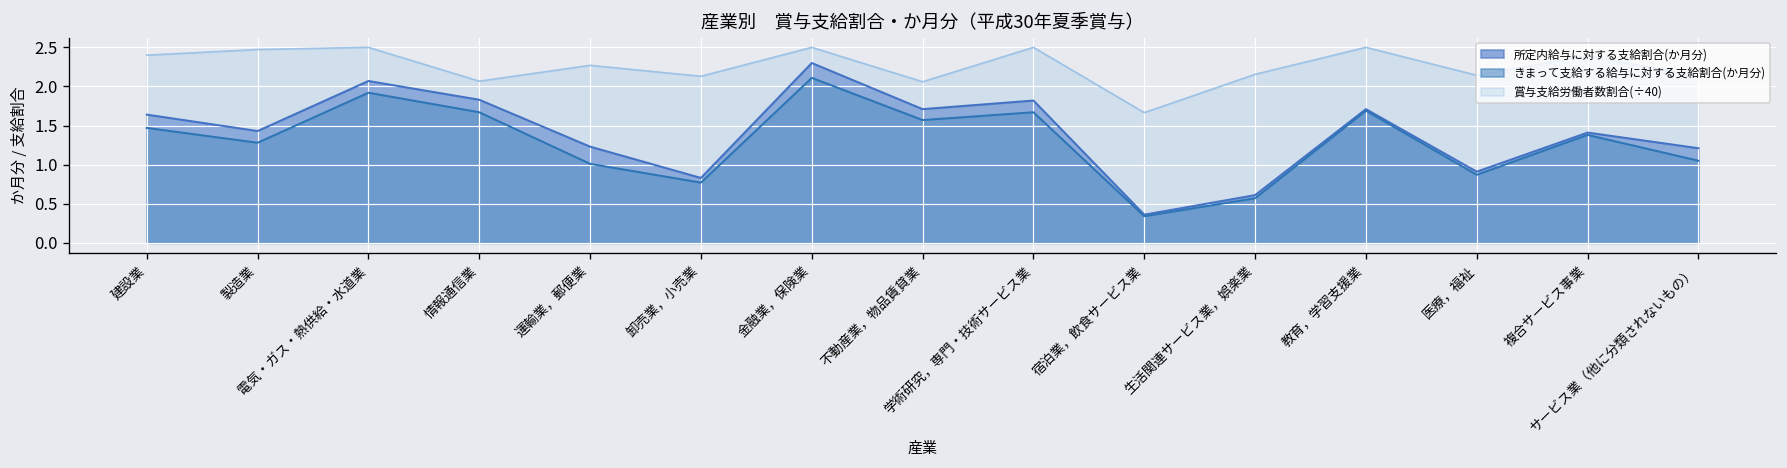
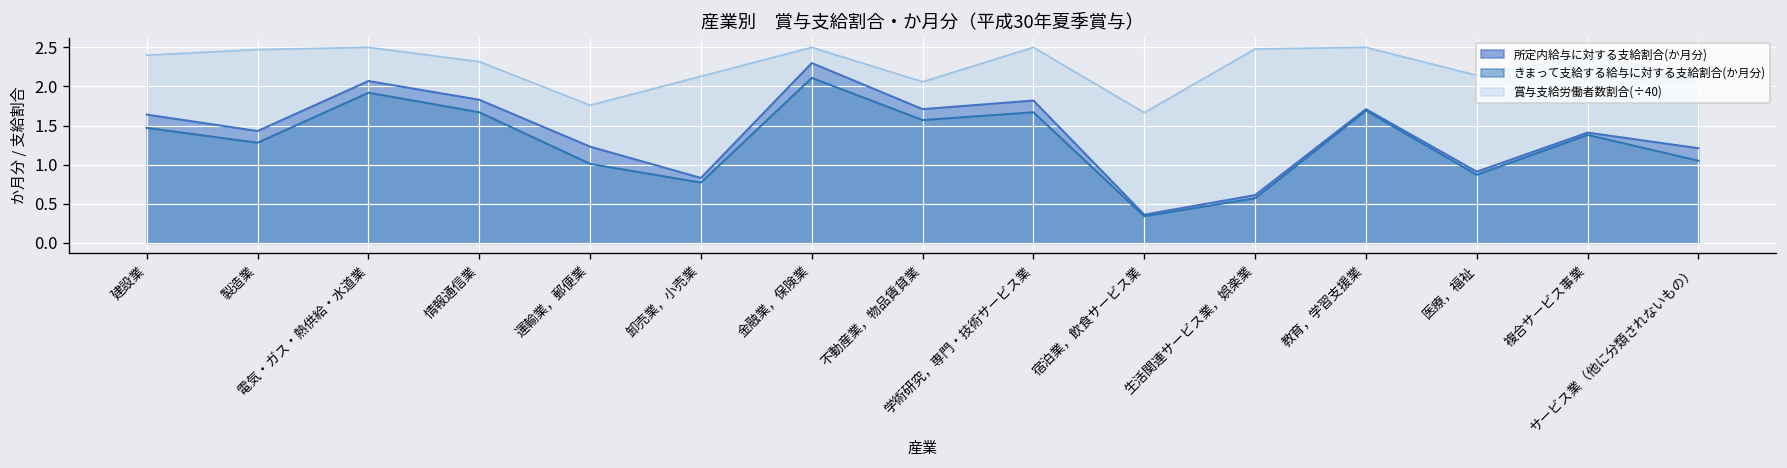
賞与支給労働者数割合(÷40), 情報通信業: 2.1 -> 2.3
賞与支給労働者数割合(÷40), 運輸業，郵便業: 2.3 -> 1.8
賞与支給労働者数割合(÷40), 生活関連サービス業，娯楽業: 2.2 -> 2.5
